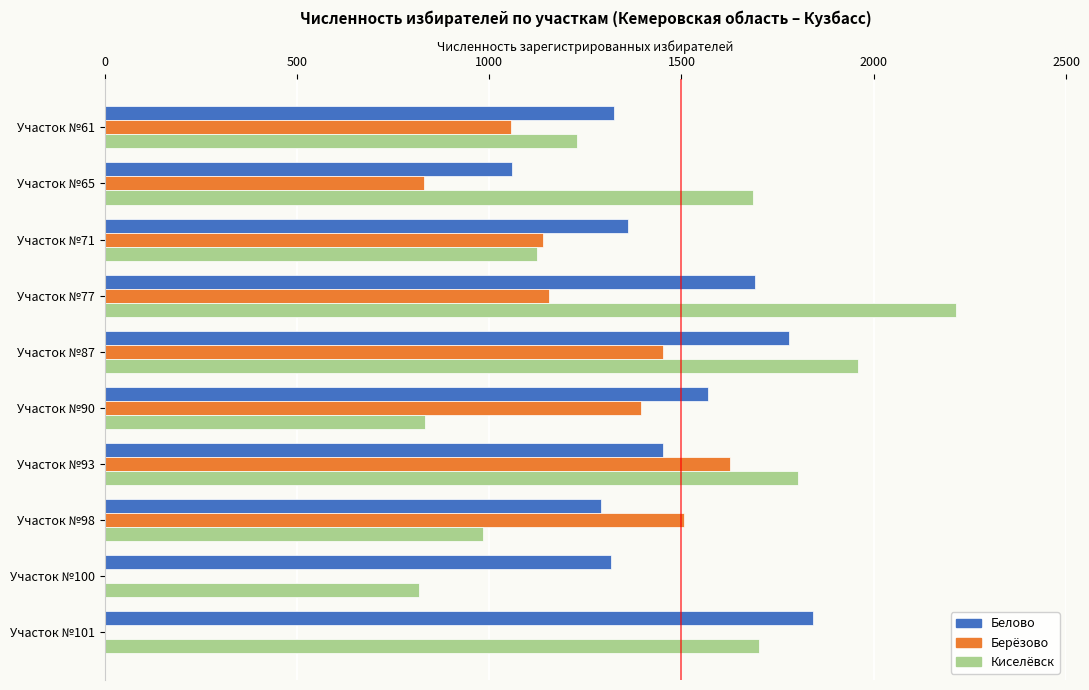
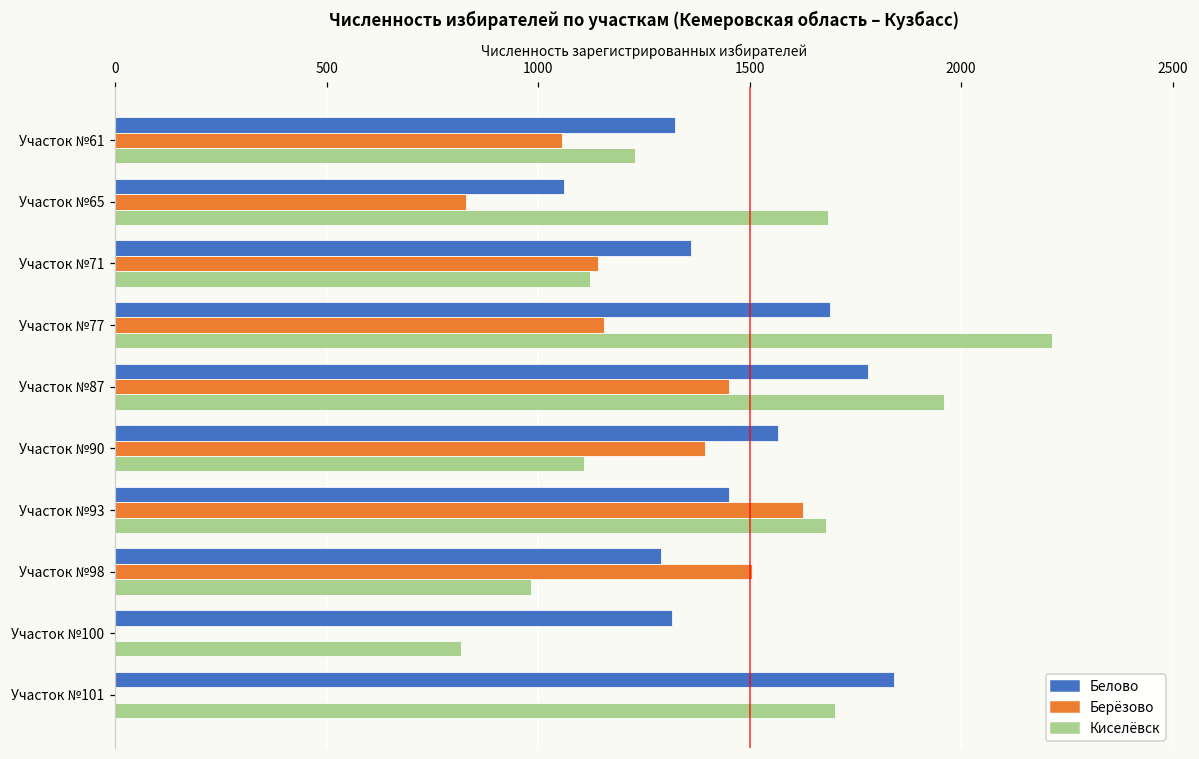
Киселёвск, Участок №90: 830 -> 1110
Киселёвск, Участок №93: 1800 -> 1680
